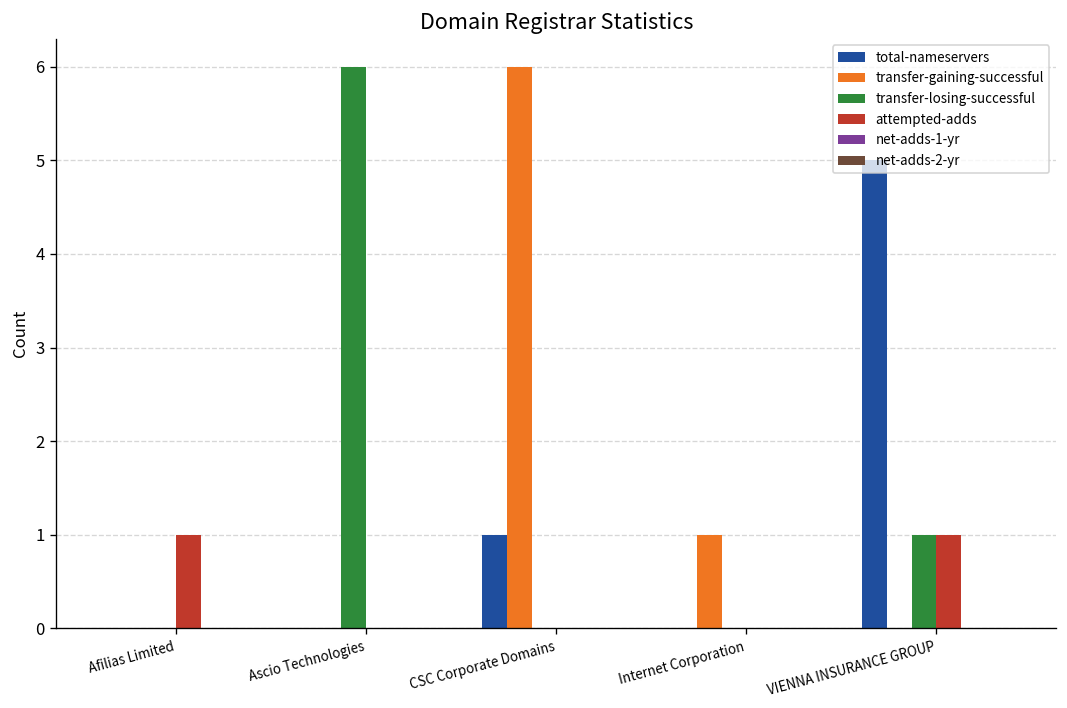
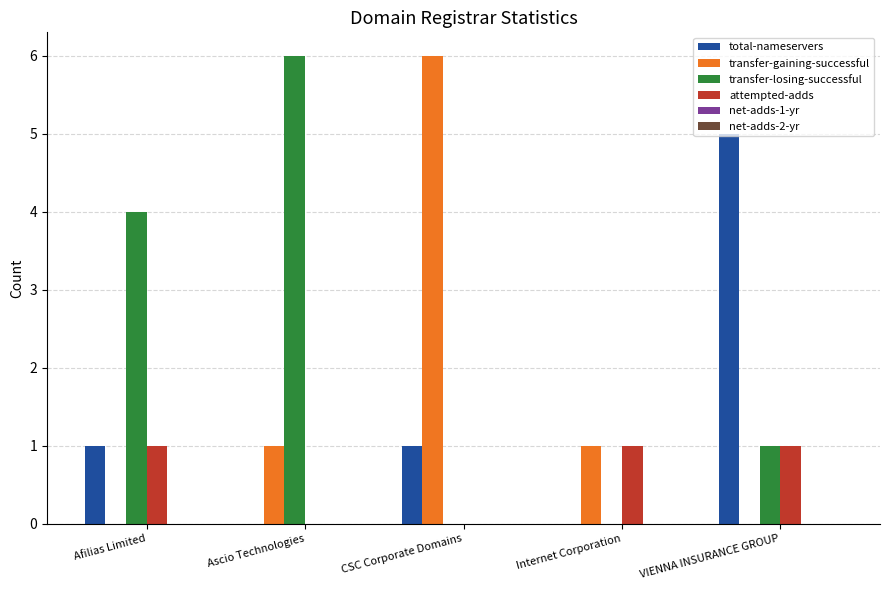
total-nameservers, Afilias Limited: 0 -> 1
transfer-losing-successful, Afilias Limited: 0 -> 4
transfer-gaining-successful, Ascio Technologies: 0 -> 1
attempted-adds, Internet Corporation: 0 -> 1
